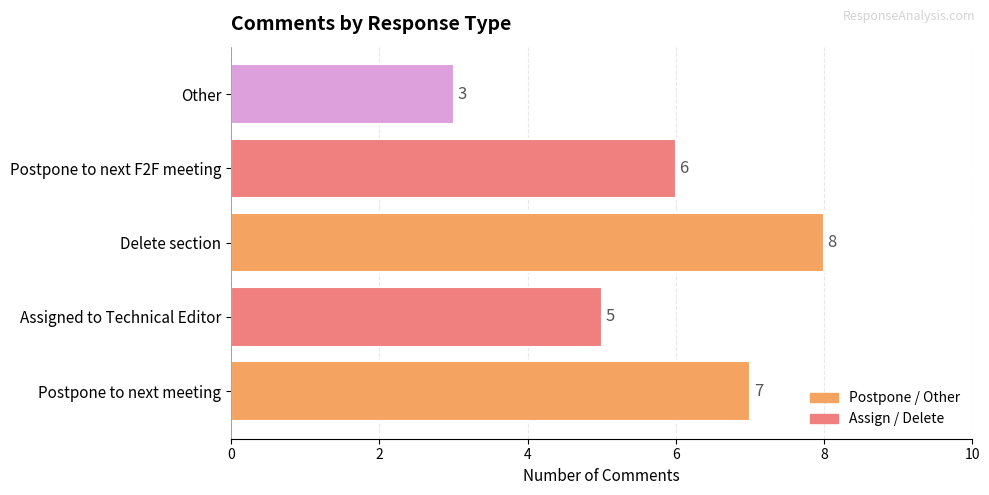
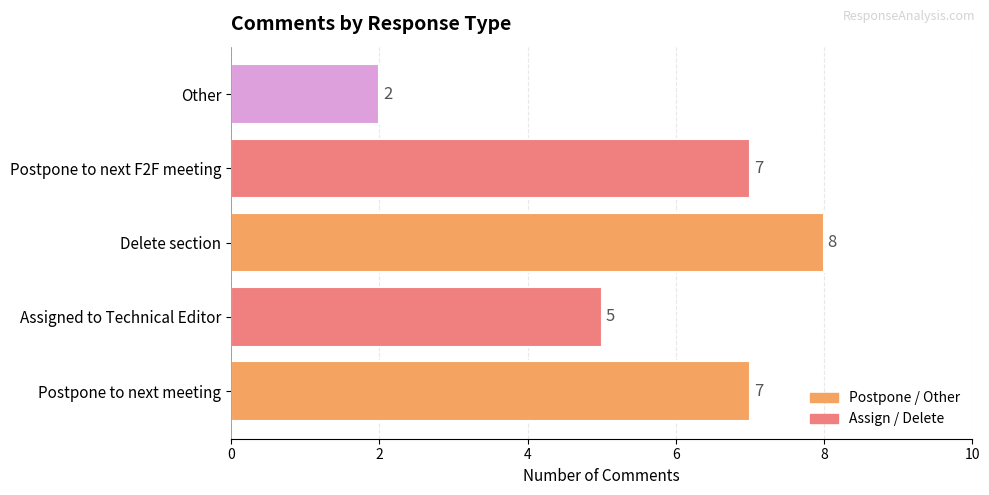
Other: 3 -> 2
Postpone to next F2F meeting: 6 -> 7
